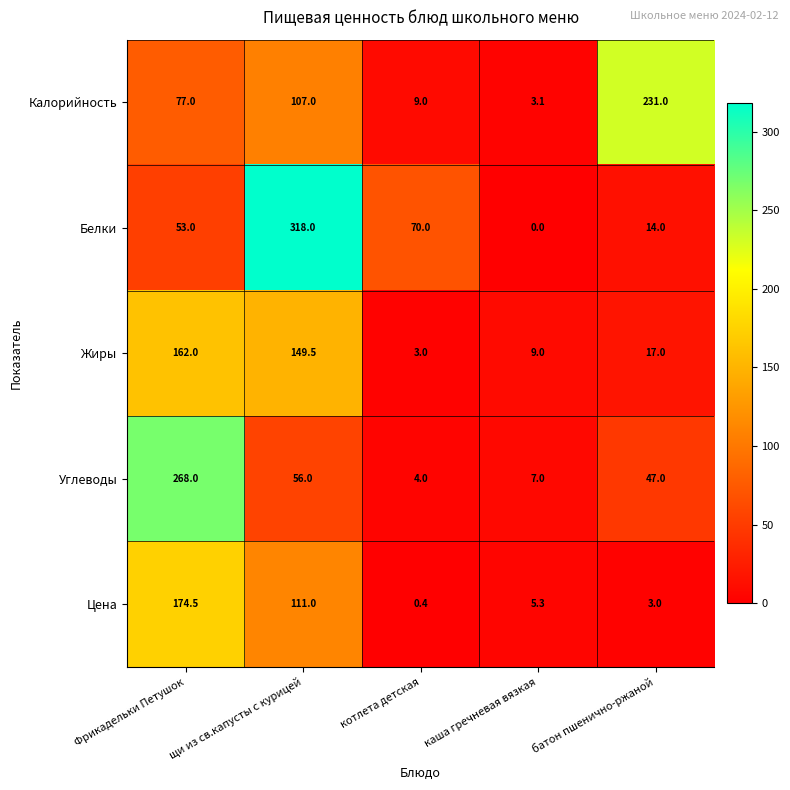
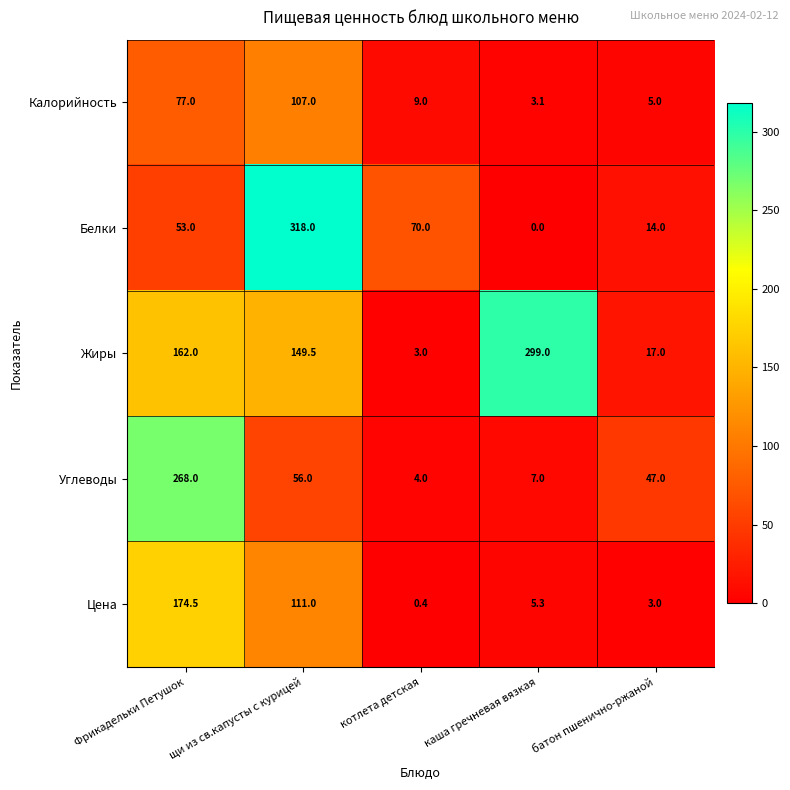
Калорийность, батон пшенично-ржаной: 231.0 -> 5.0
Жиры, каша гречневая вязкая: 9.0 -> 299.0
